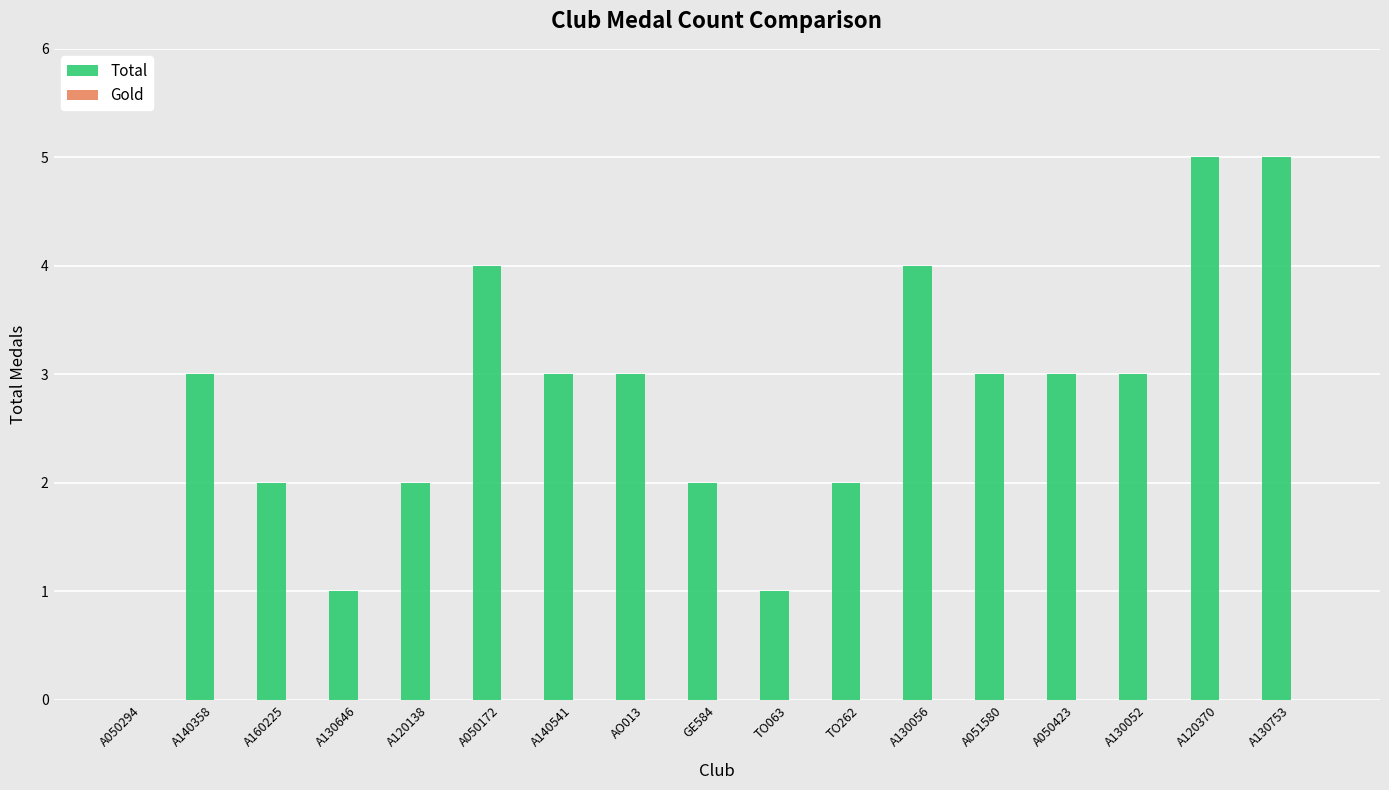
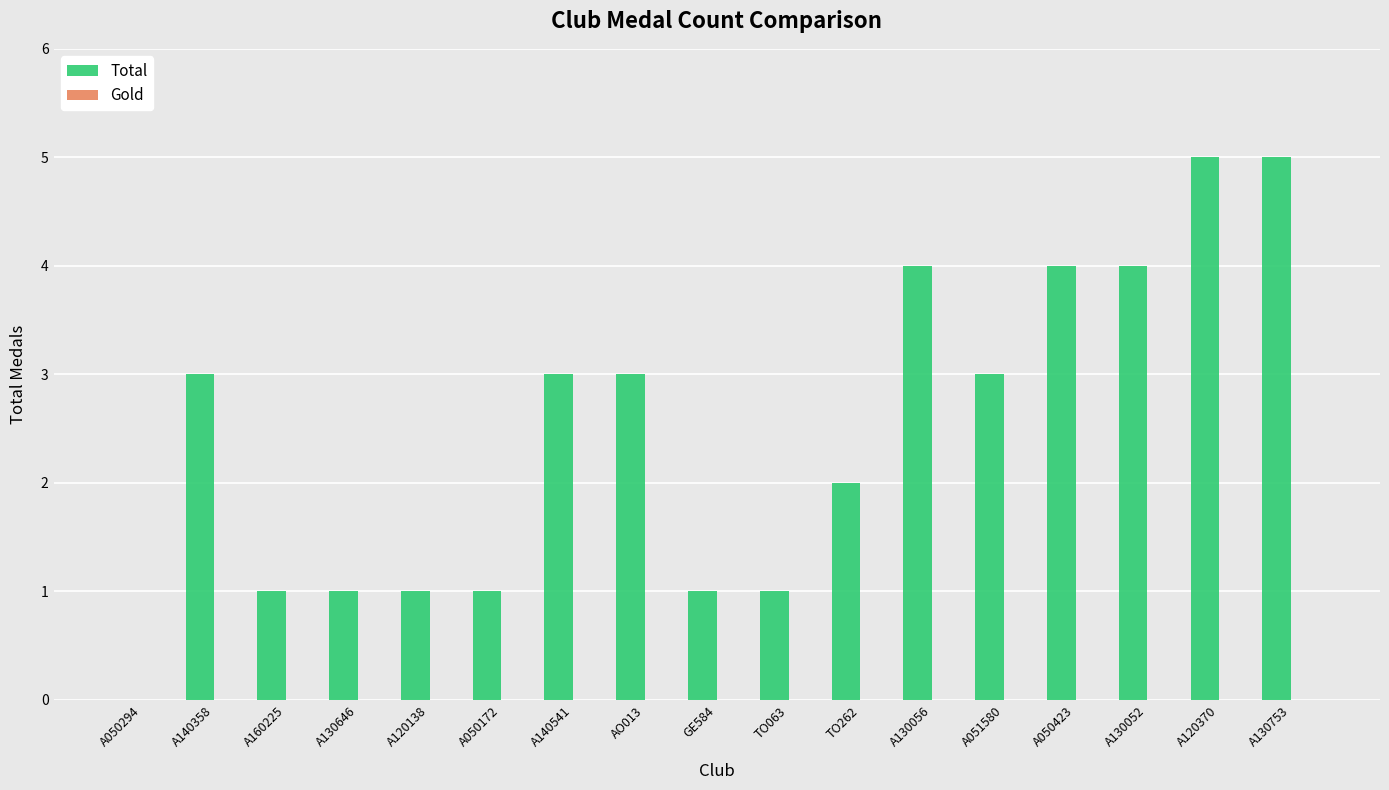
Total, A160225: 2 -> 1
Total, A120138: 2 -> 1
Total, A050172: 4 -> 1
Total, GE584: 2 -> 1
Total, A050423: 3 -> 4
Total, A130052: 3 -> 4
